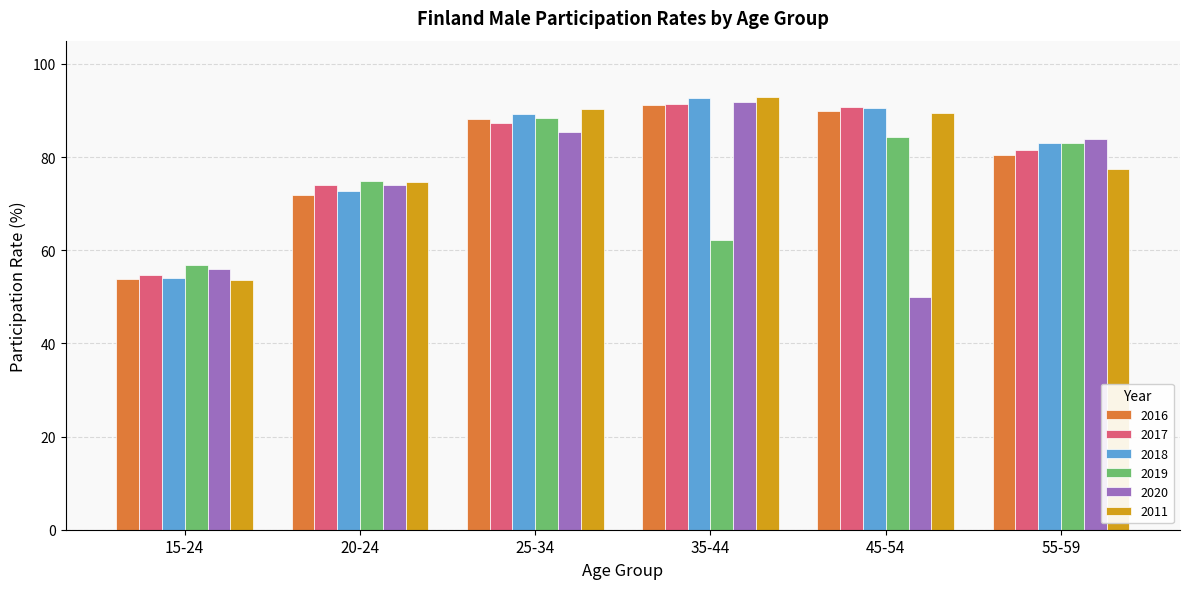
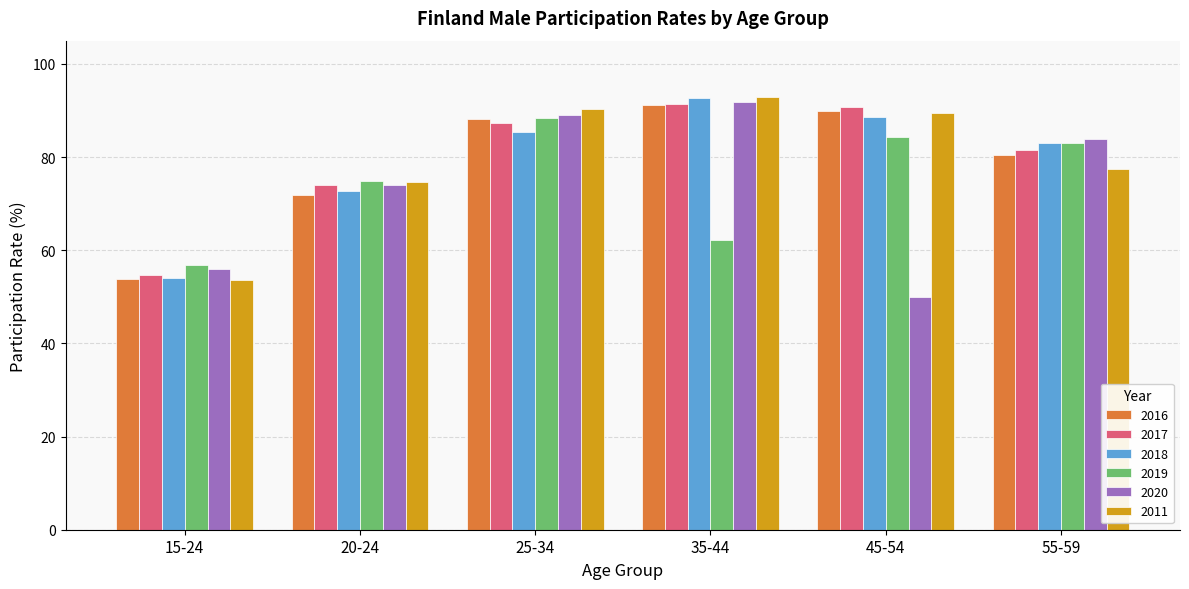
2018, 25-34: 89 -> 85
2020, 25-34: 85 -> 89
2018, 45-54: 90 -> 89
